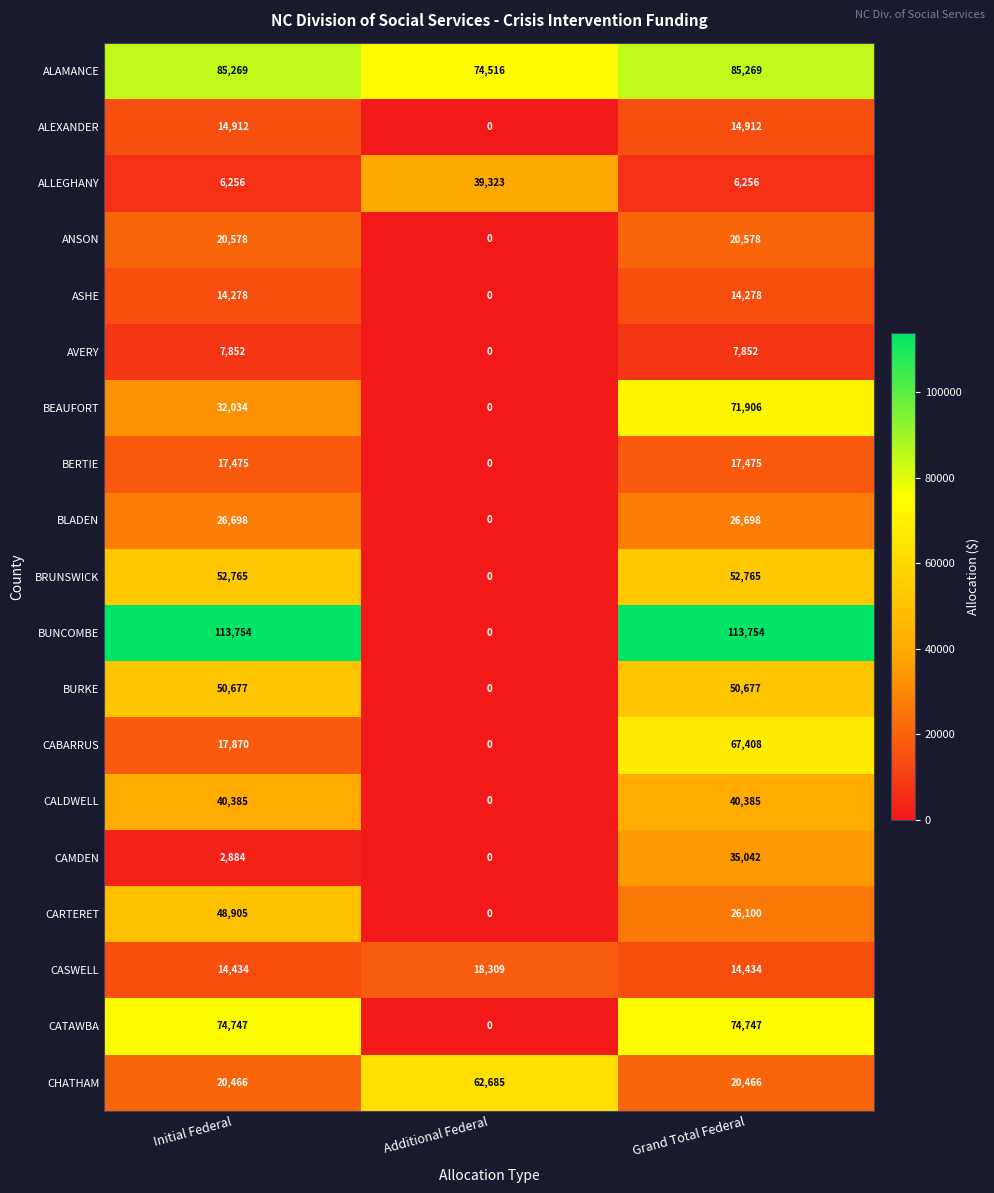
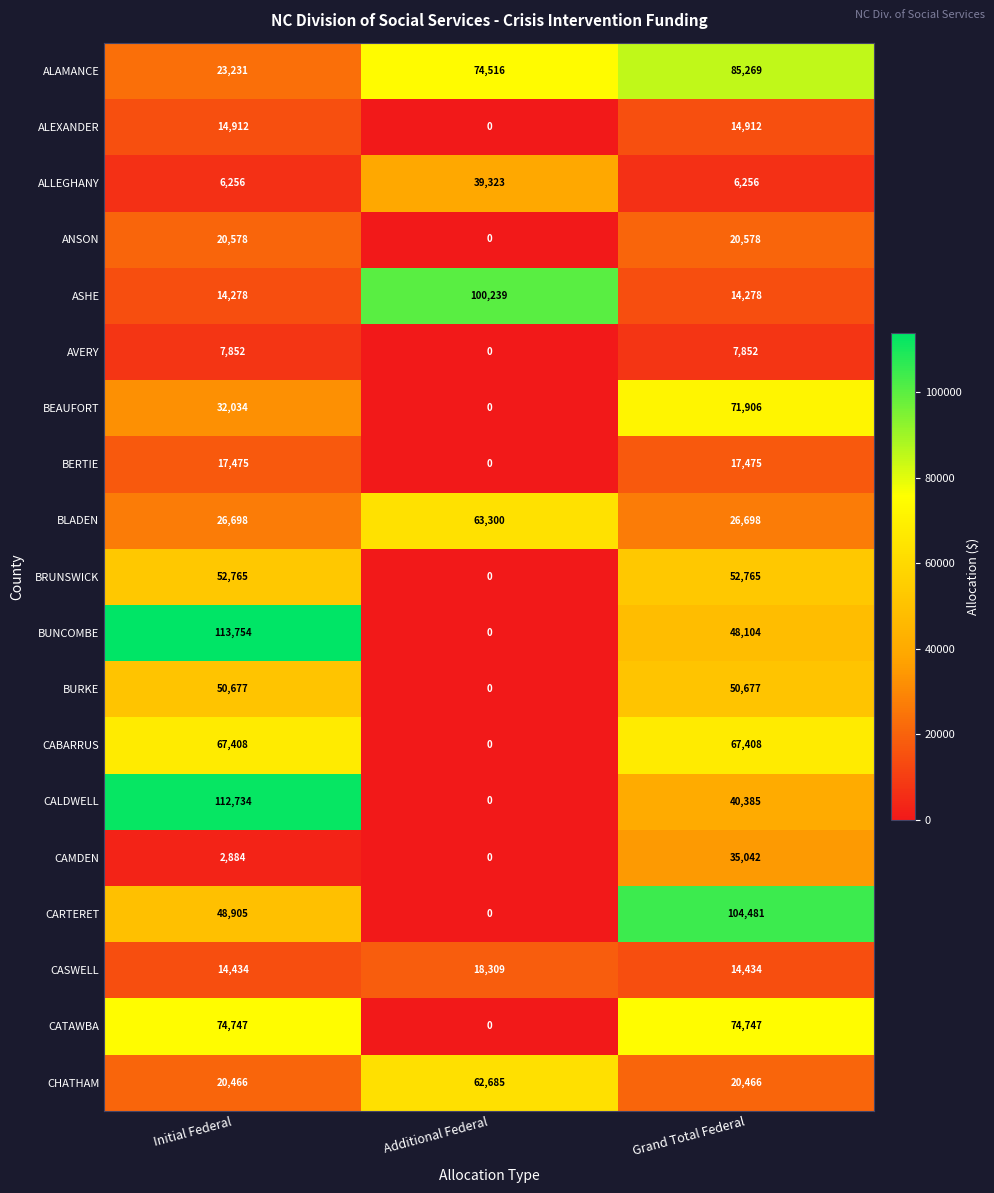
ALAMANCE, Initial Federal: 85,269 -> 23,231
ASHE, Additional Federal: 0 -> 100,239
BLADEN, Additional Federal: 0 -> 63,300
BUNCOMBE, Grand Total Federal: 113,754 -> 48,104
CABARRUS, Initial Federal: 17,870 -> 67,408
CALDWELL, Initial Federal: 40,385 -> 112,734
CARTERET, Grand Total Federal: 26,100 -> 104,481
